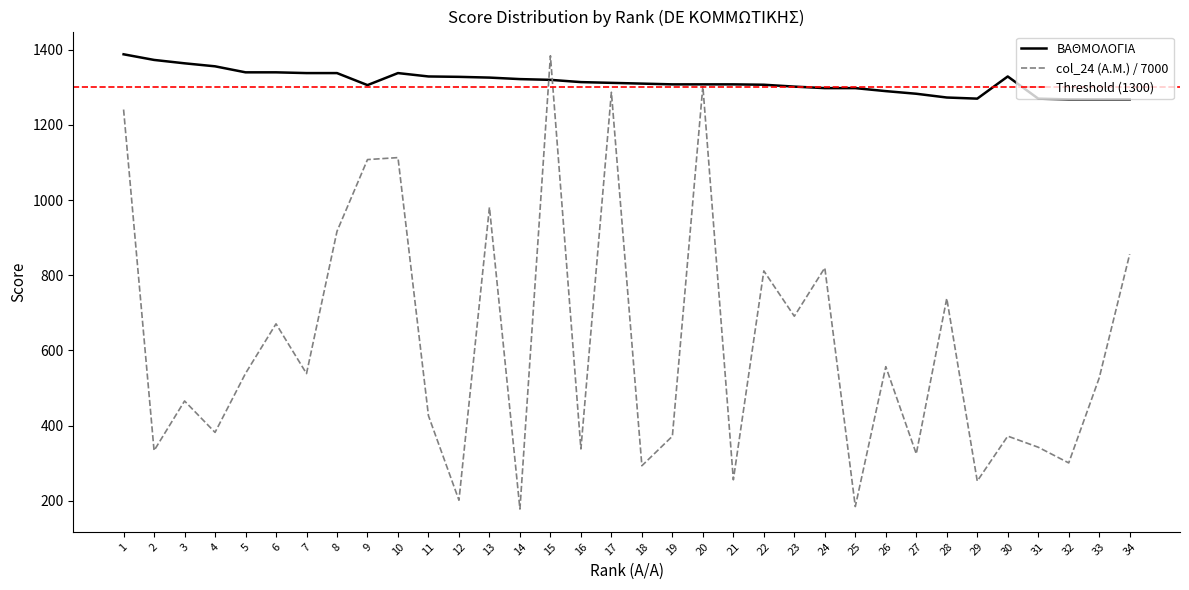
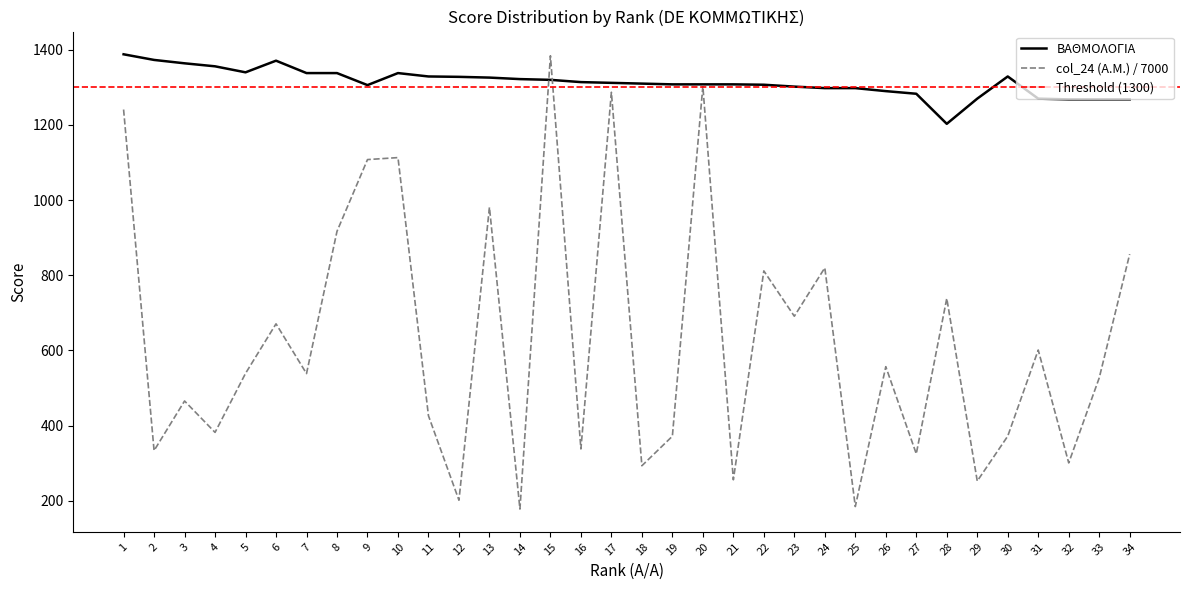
ΒΑΘΜΟΛΟΓΙΑ, 6: 1340 -> 1370
ΒΑΘΜΟΛΟΓΙΑ, 28: 1270 -> 1200
col_24 (A.M.) / 7000, 31: 340 -> 600
